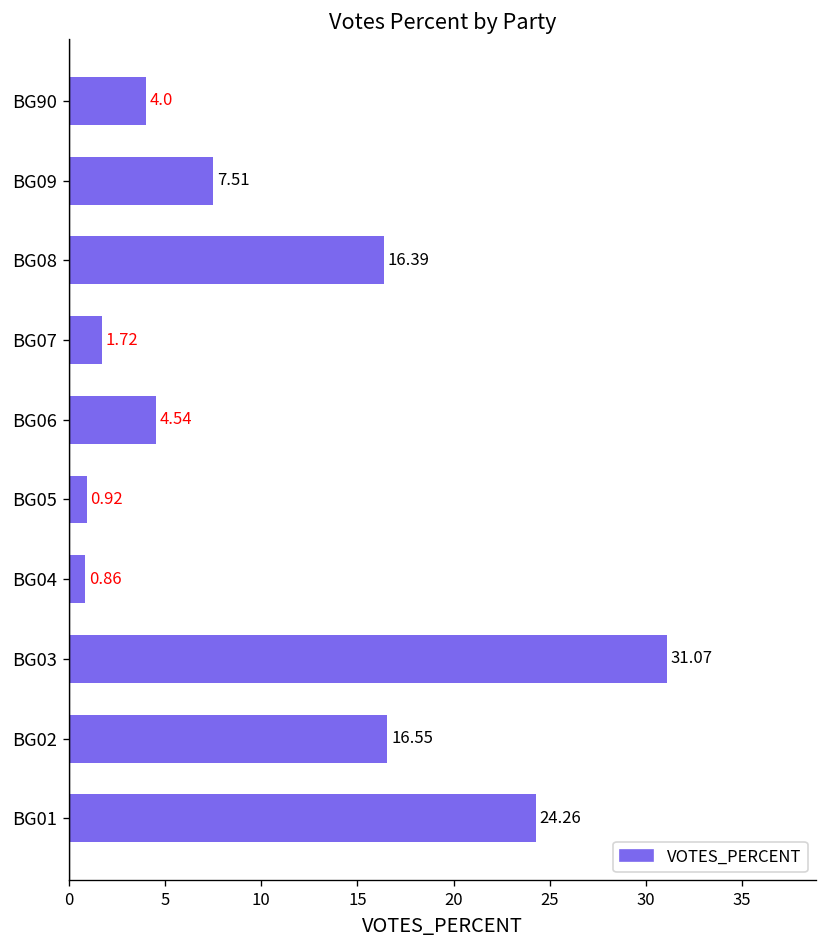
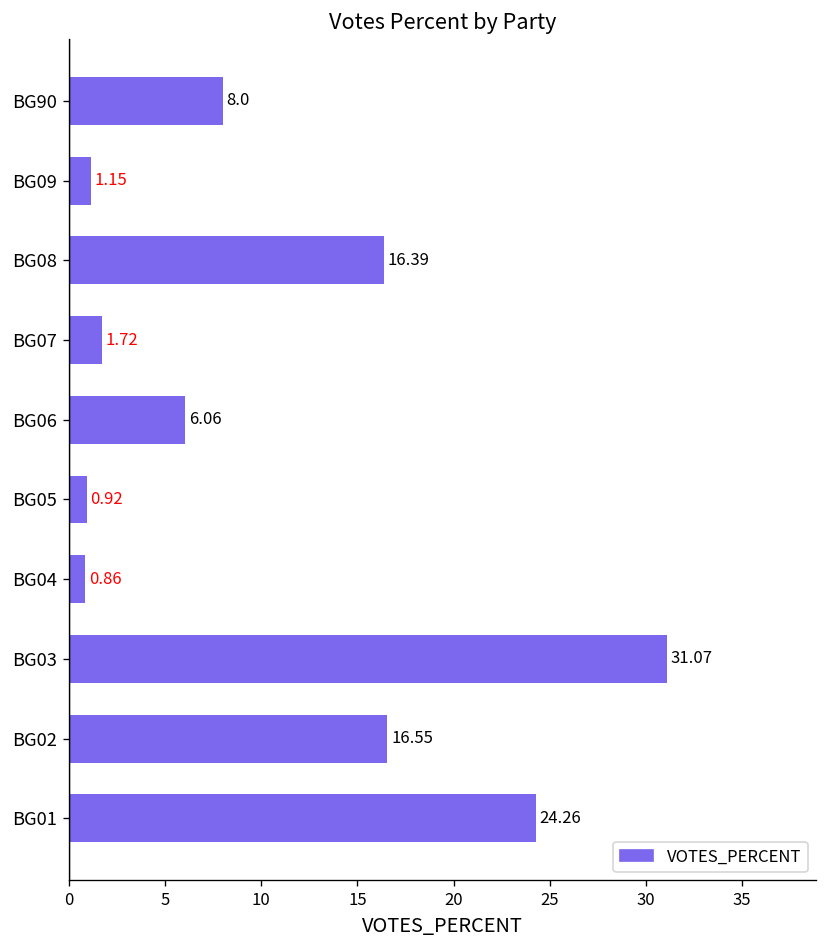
BG90: 4.0 -> 8.0
BG09: 7.51 -> 1.15
BG06: 4.54 -> 6.06
